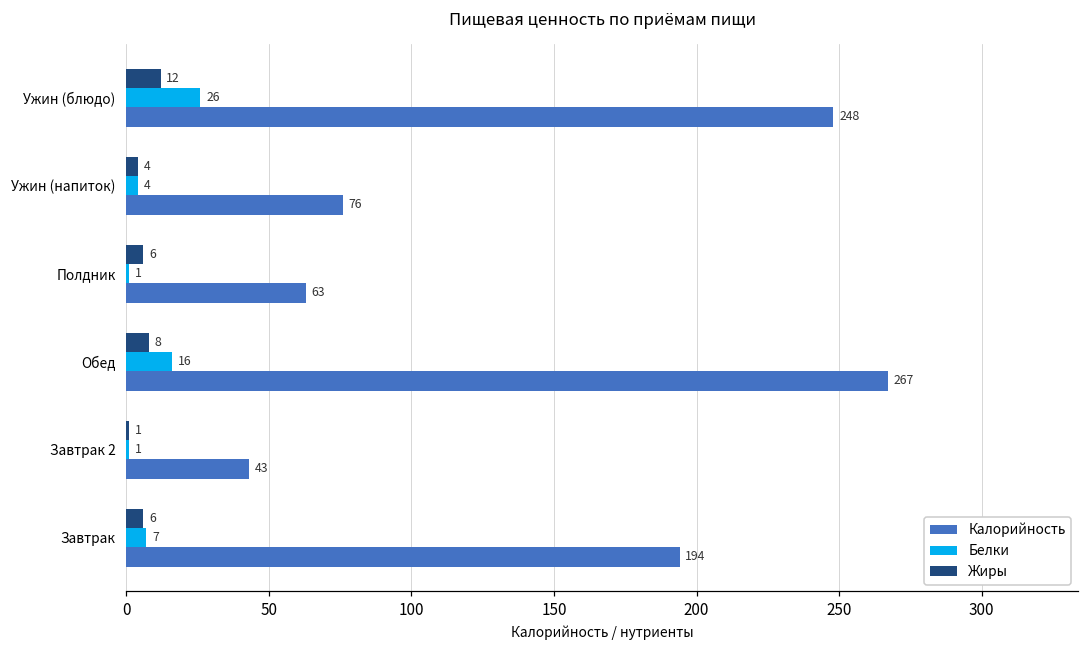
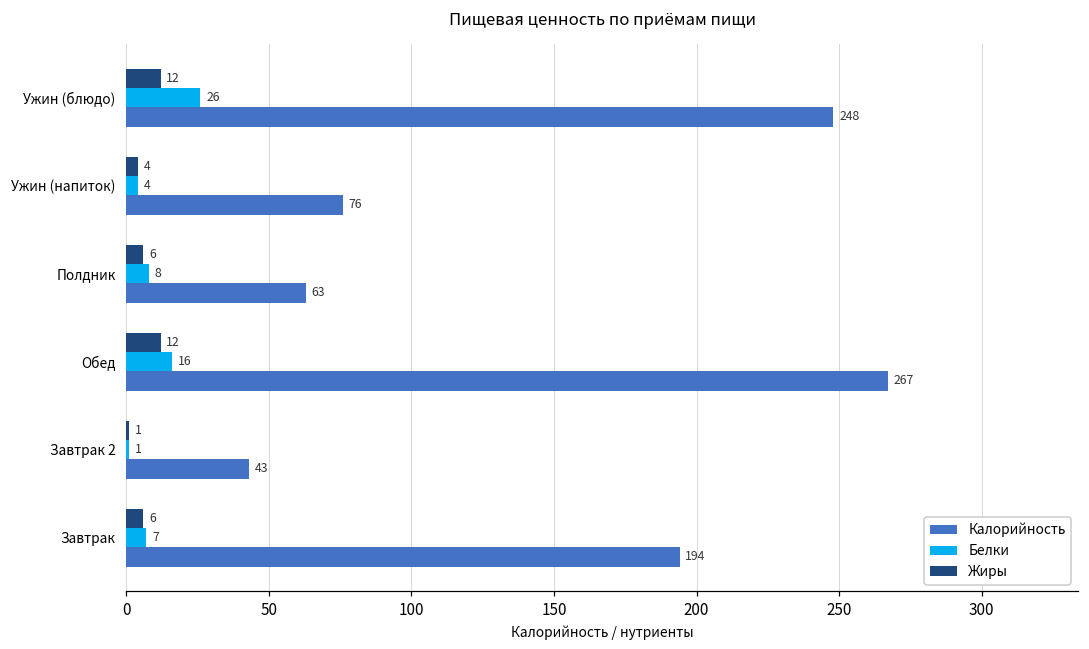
Белки, Полдник: 1 -> 8
Жиры, Обед: 8 -> 12
